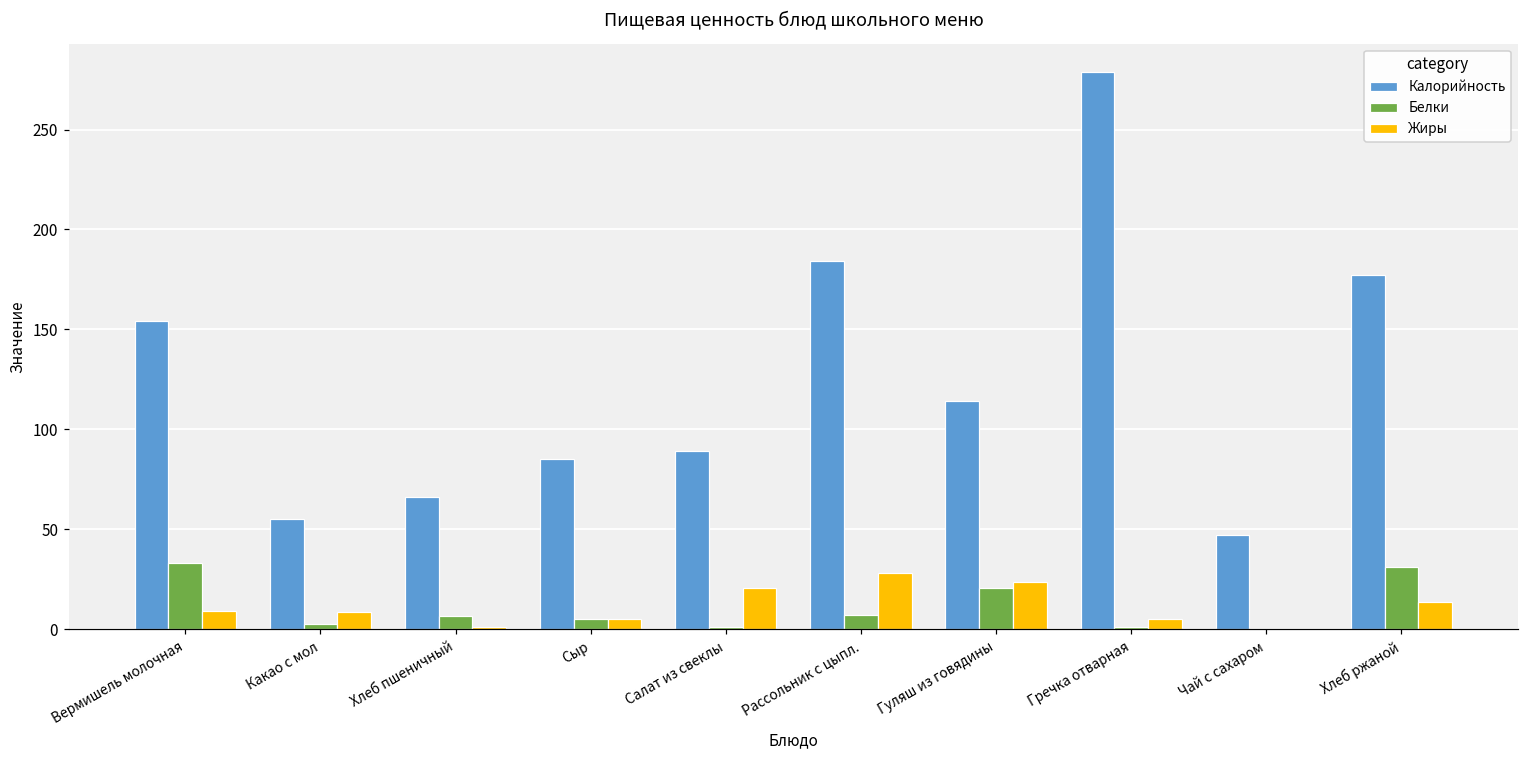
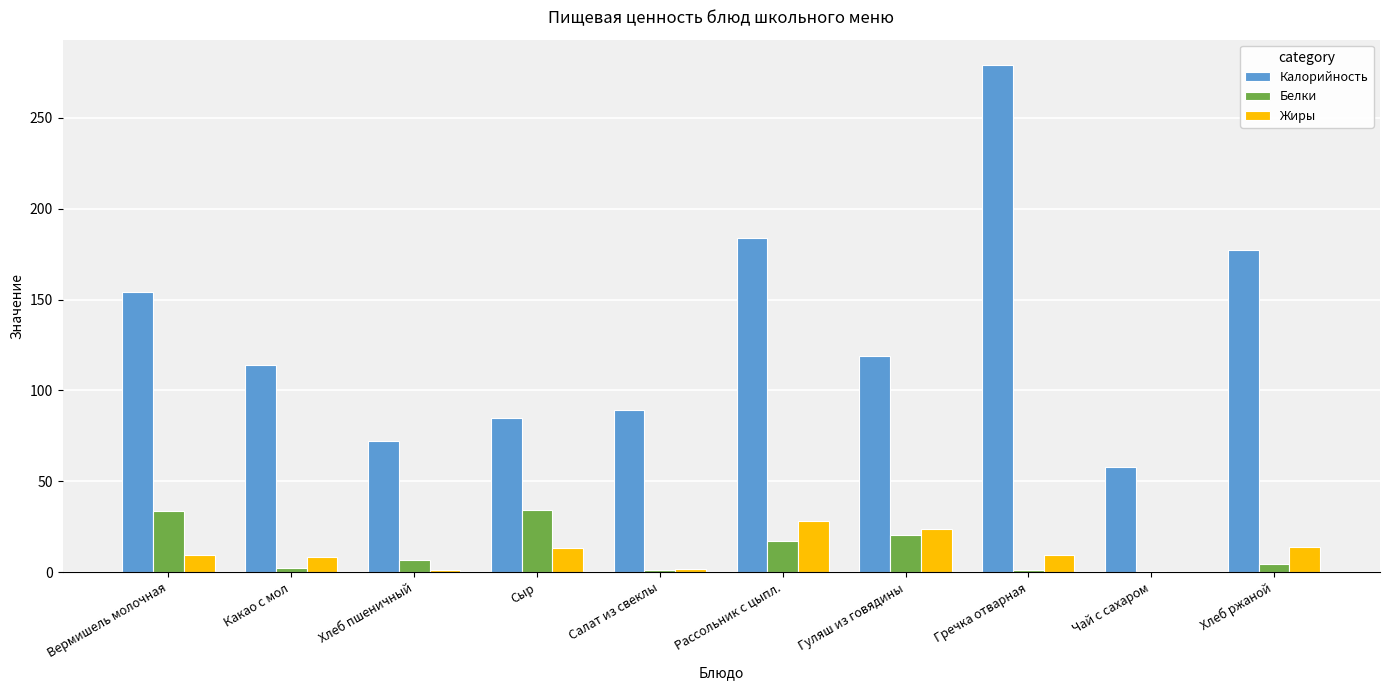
Калорийность, Какао с мол: 55 -> 114
Калорийность, Хлеб пшеничный: 66 -> 72
Белки, Сыр: 5 -> 34
Жиры, Сыр: 5 -> 14
Жиры, Салат из свеклы: 21 -> 2
Белки, Рассольник с цыпл.: 7 -> 17
Калорийность, Гуляш из говядины: 114 -> 119
Жиры, Гречка отварная: 5 -> 10
Калорийность, Чай с сахаром: 47 -> 58
Белки, Хлеб ржаной: 31 -> 5
